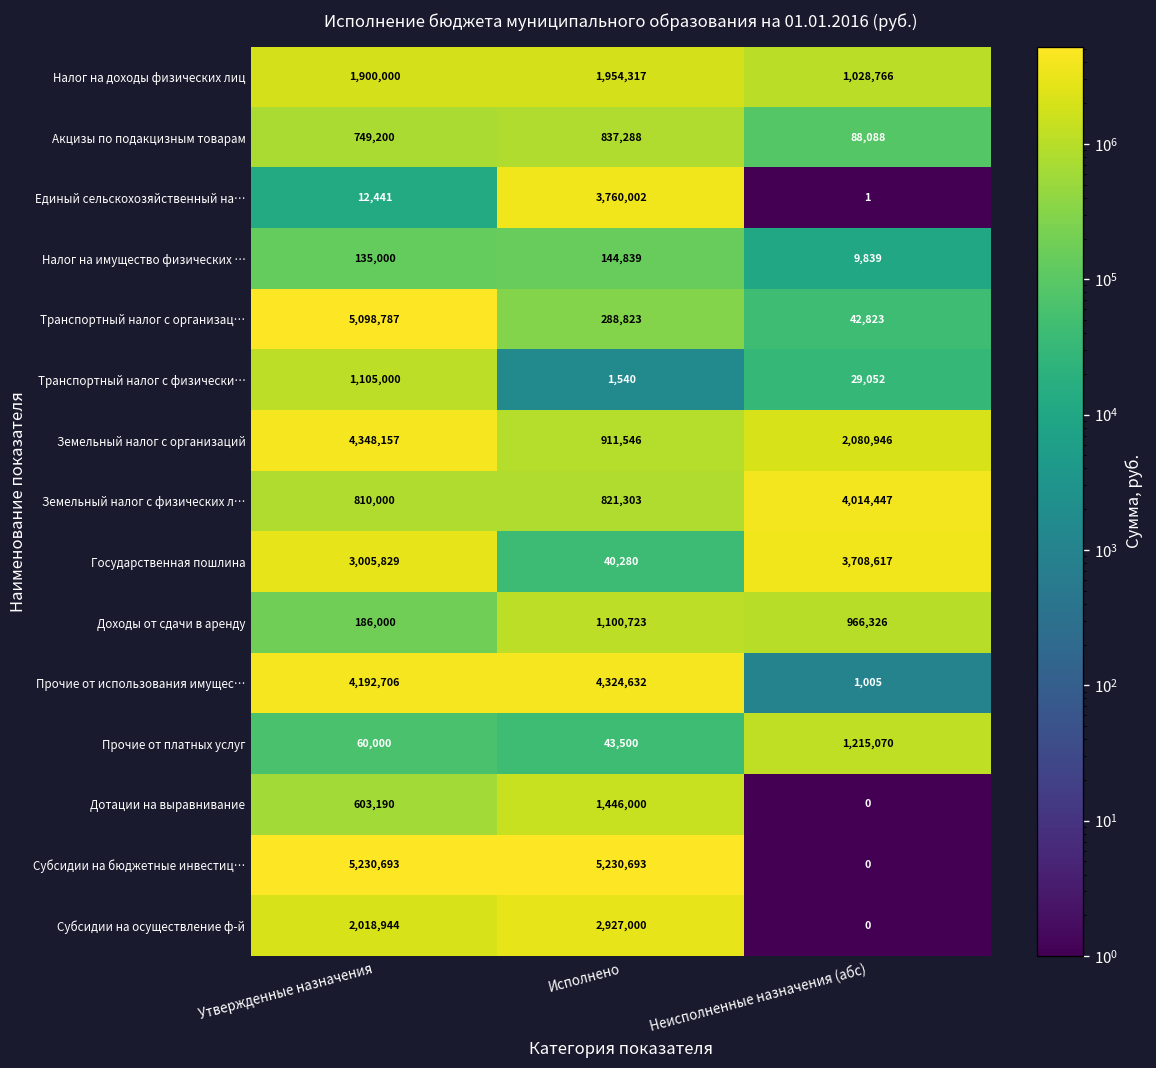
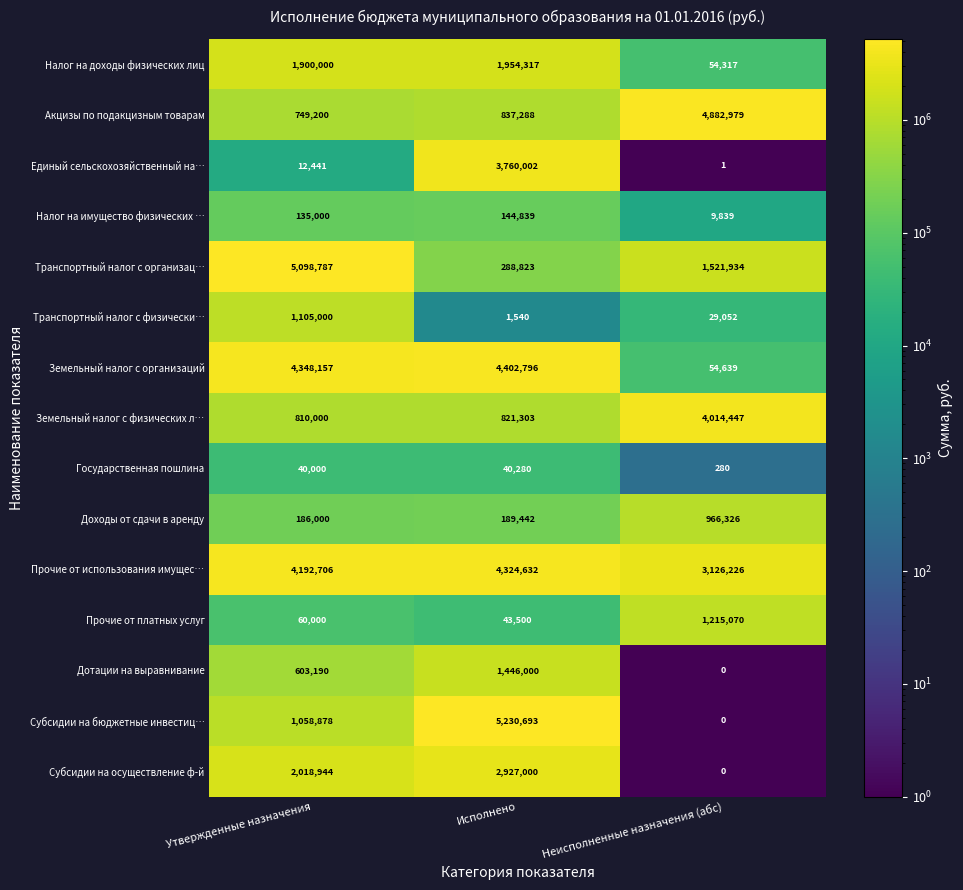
Налог на доходы физических лиц, Неисполненные назначения (абс): 1,028,766 -> 54,317
Акцизы по подакцизным товарам, Неисполненные назначения (абс): 88,088 -> 4,882,979
Транспортный налог с организац…, Неисполненные назначения (абс): 42,823 -> 1,521,934
Земельный налог с организаций, Исполнено: 911,546 -> 4,402,796
Земельный налог с организаций, Неисполненные назначения (абс): 2,080,946 -> 54,639
Государственная пошлина, Утвержденные назначения: 3,005,829 -> 40,000
Государственная пошлина, Неисполненные назначения (абс): 3,708,617 -> 280
Доходы от сдачи в аренду, Исполнено: 1,100,723 -> 189,442
Прочие от использования имущес…, Неисполненные назначения (абс): 1,005 -> 3,126,226
Субсидии на бюджетные инвестиц…, Утвержденные назначения: 5,230,693 -> 1,058,878
